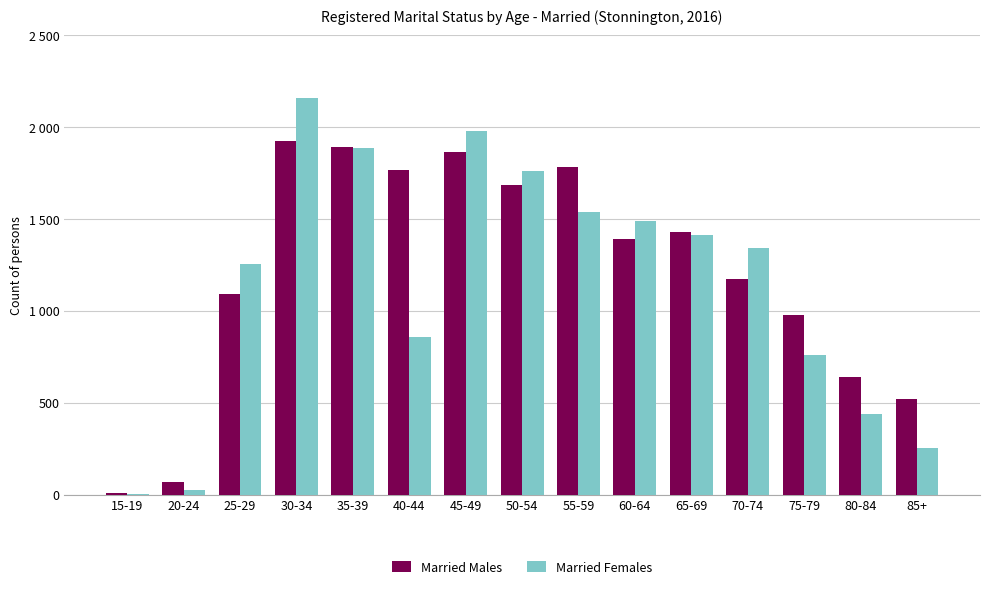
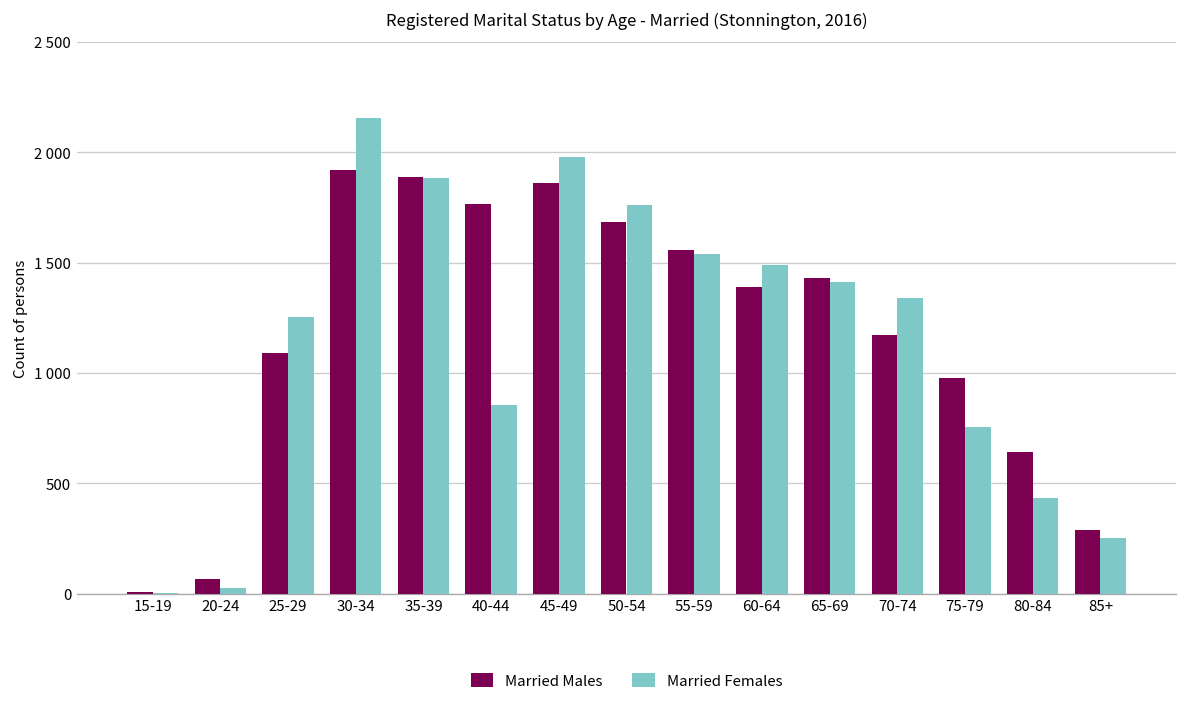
Married Males, 55-59: 1780 -> 1560
Married Males, 85+: 520 -> 290
